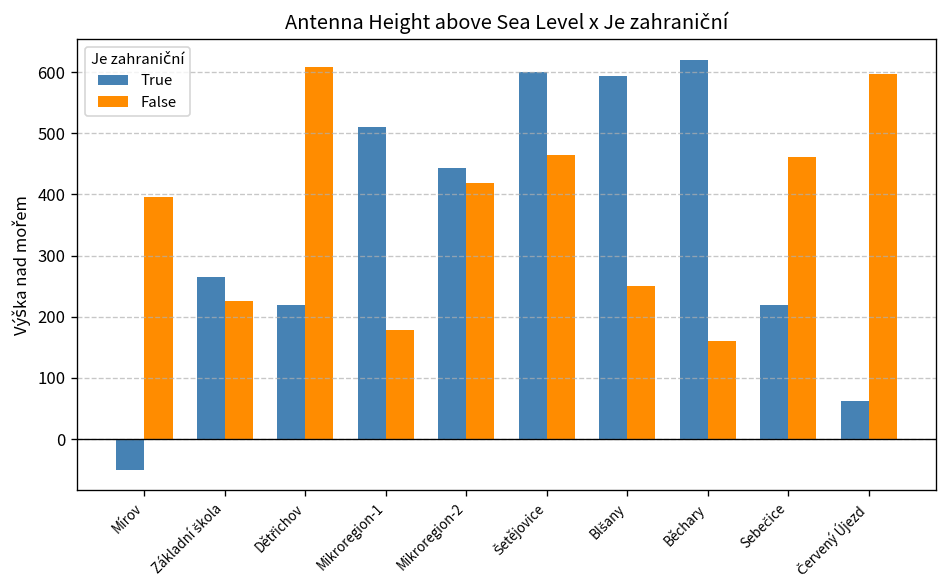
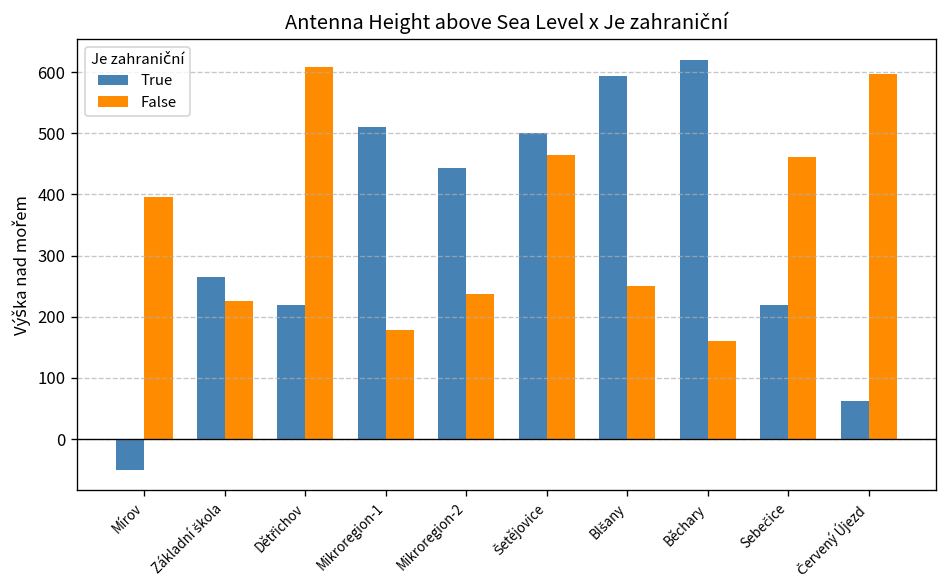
False, Mikroregion-2: 420 -> 240
True, Šetějovice: 600 -> 500
